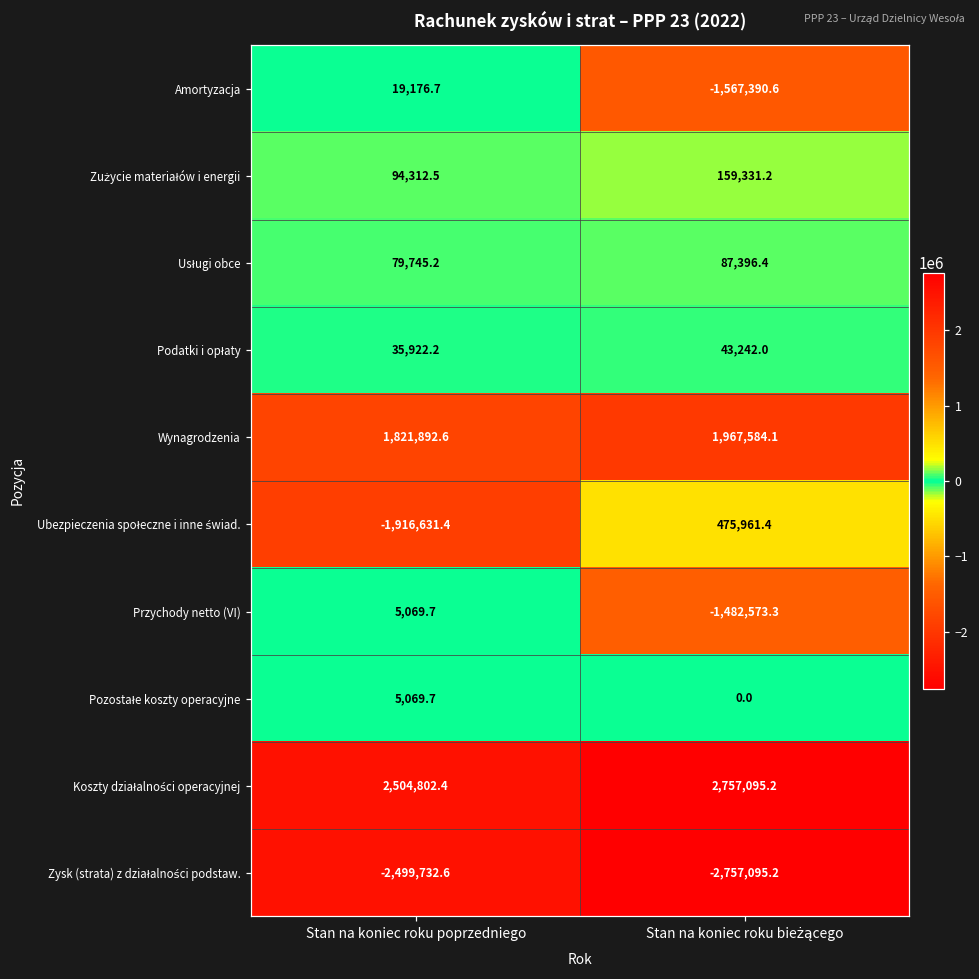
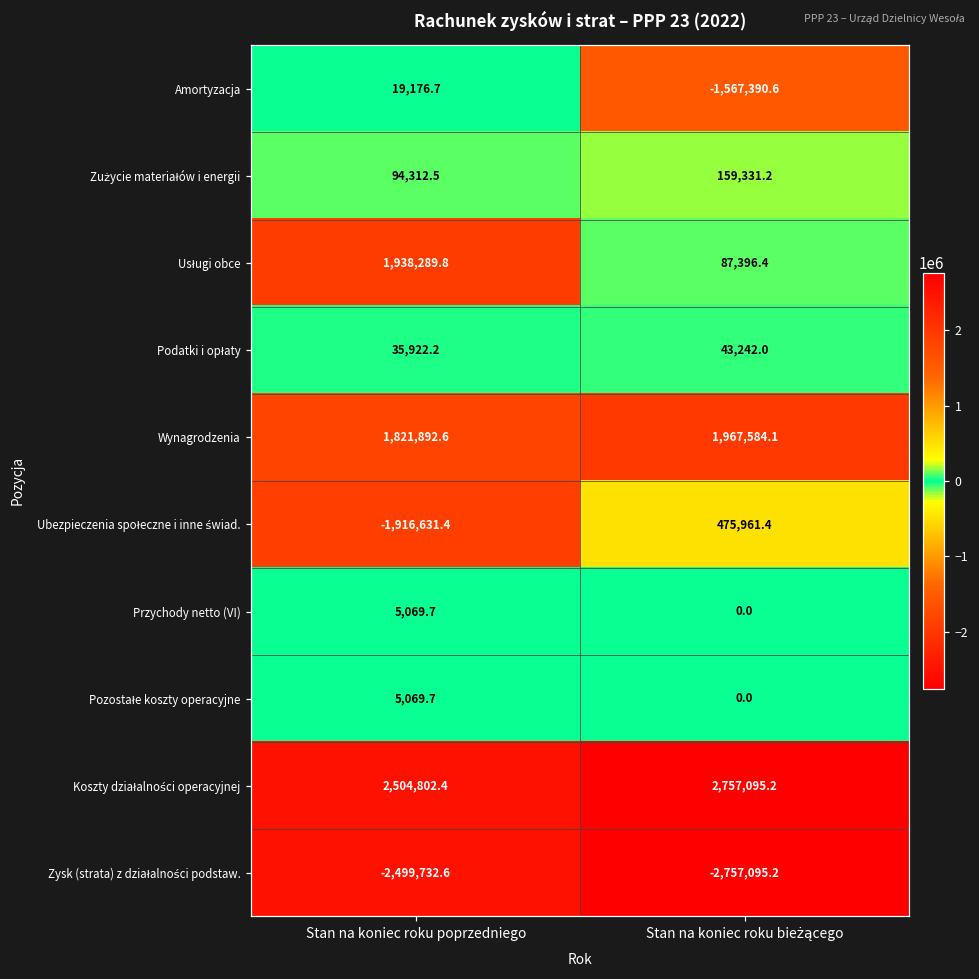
Usługi obce, Stan na koniec roku poprzedniego: 79,745.2 -> 1,938,289.8
Przychody netto (VI), Stan na koniec roku bieżącego: -1,482,573.3 -> 0.0
